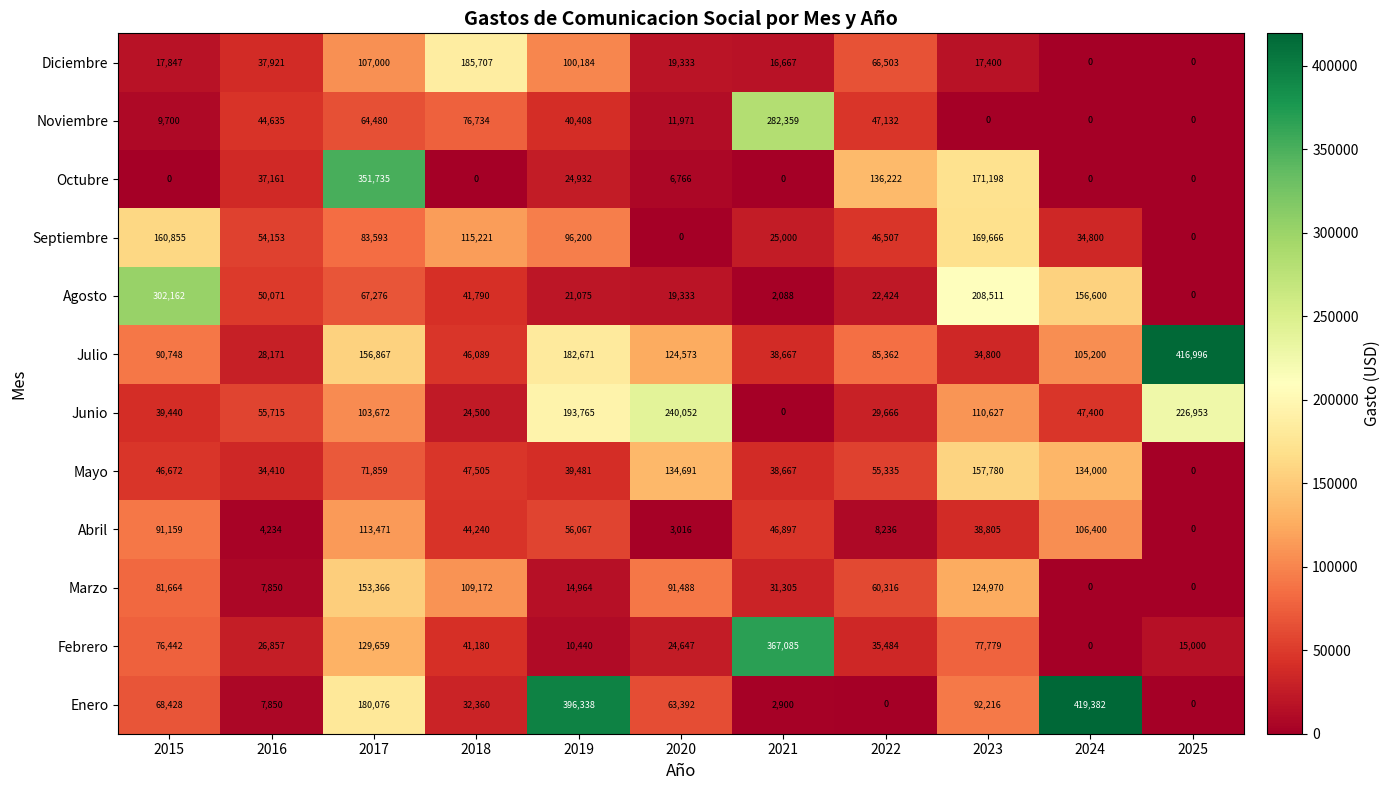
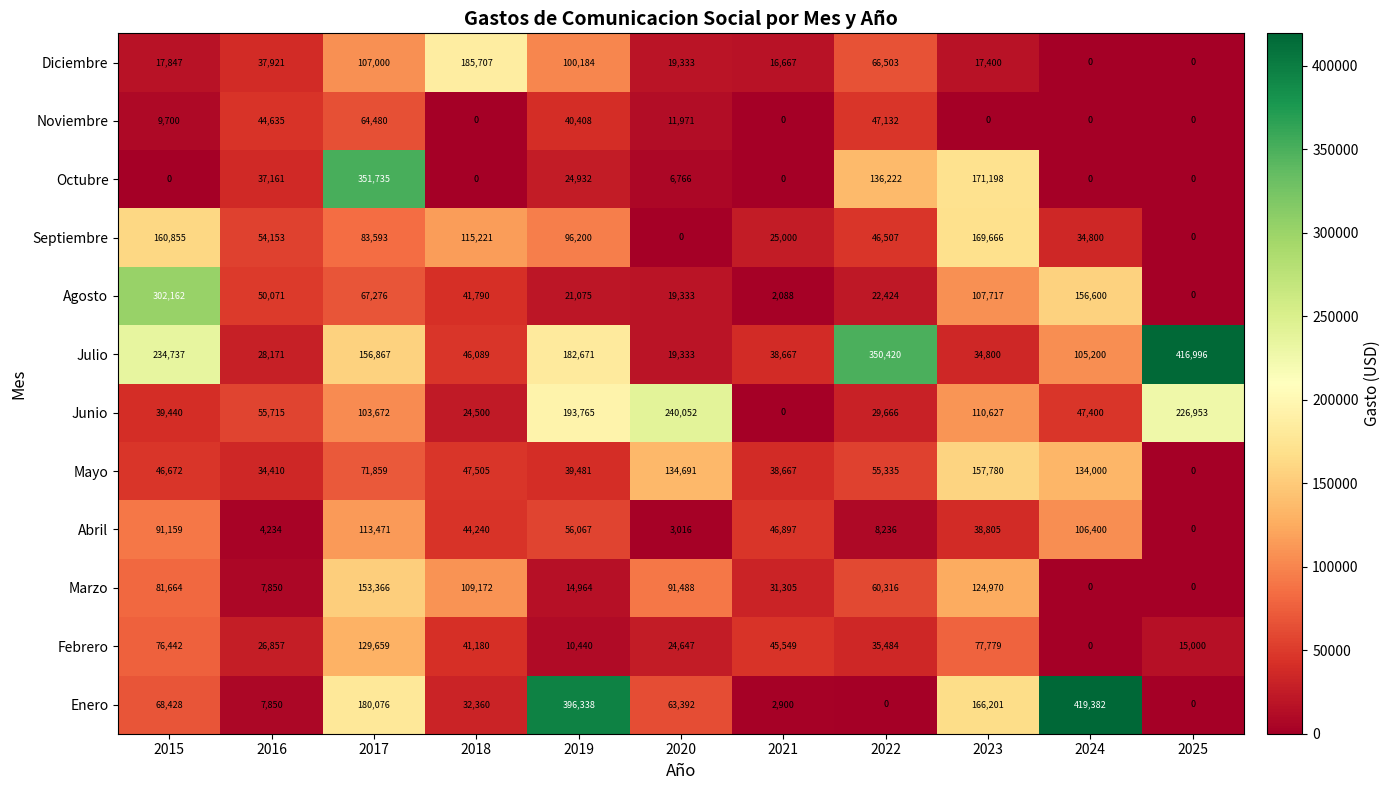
Noviembre, 2018: 76,734 -> 0
Noviembre, 2021: 282,359 -> 0
Agosto, 2023: 208,511 -> 107,717
Julio, 2015: 90,748 -> 234,737
Julio, 2020: 124,573 -> 19,333
Julio, 2022: 85,362 -> 350,420
Febrero, 2021: 367,085 -> 45,549
Enero, 2023: 92,216 -> 166,201
